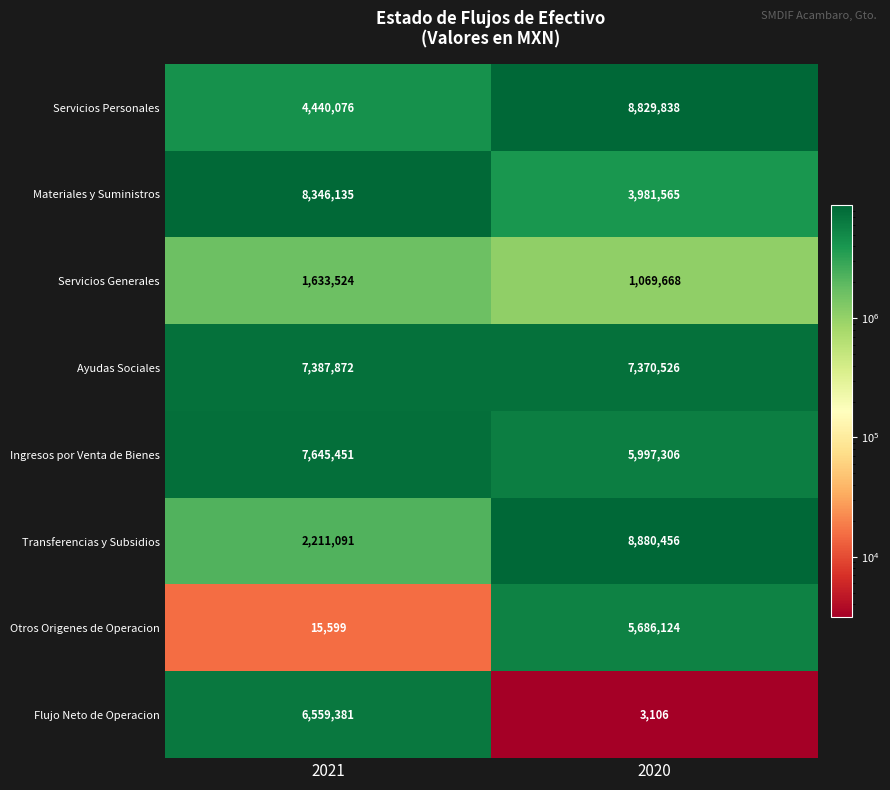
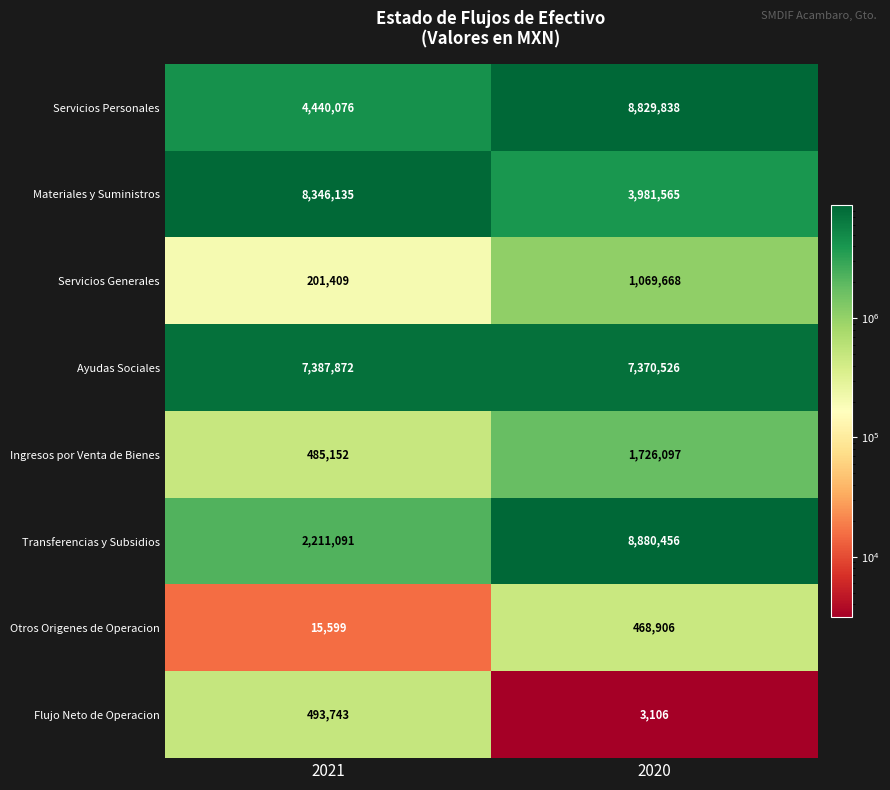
Servicios Generales, 2021: 1,633,524 -> 201,409
Ingresos por Venta de Bienes, 2021: 7,645,451 -> 485,152
Ingresos por Venta de Bienes, 2020: 5,997,306 -> 1,726,097
Otros Origenes de Operacion, 2020: 5,686,124 -> 468,906
Flujo Neto de Operacion, 2021: 6,559,381 -> 493,743
